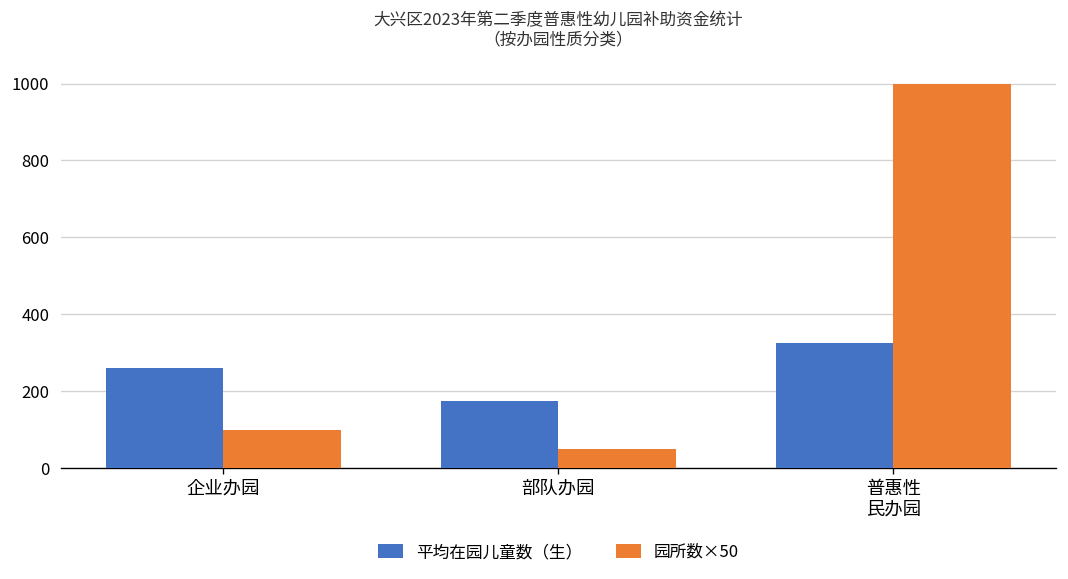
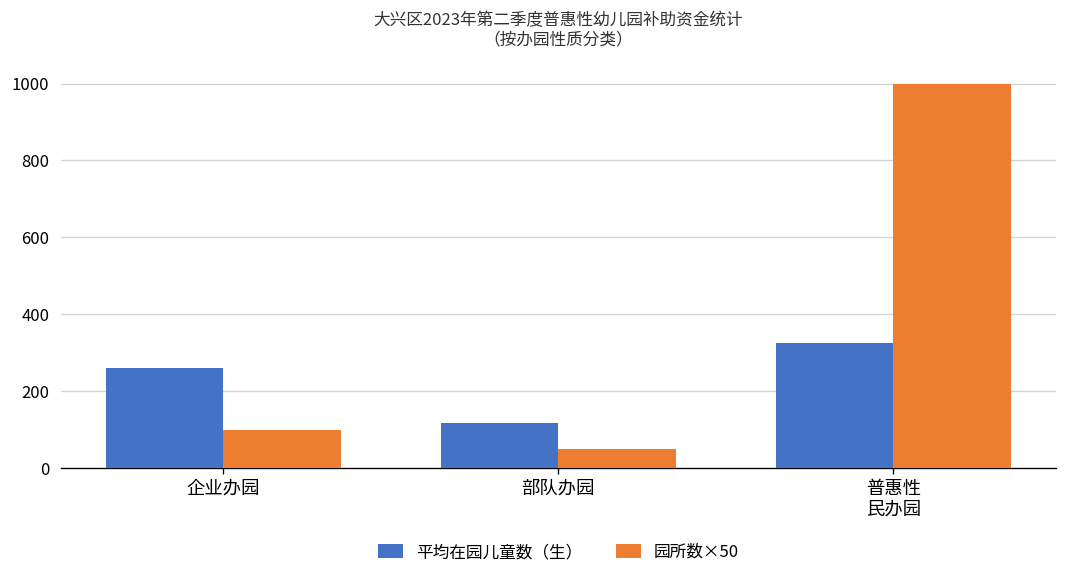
平均在园儿童数（生）, 部队办园: 170 -> 120
